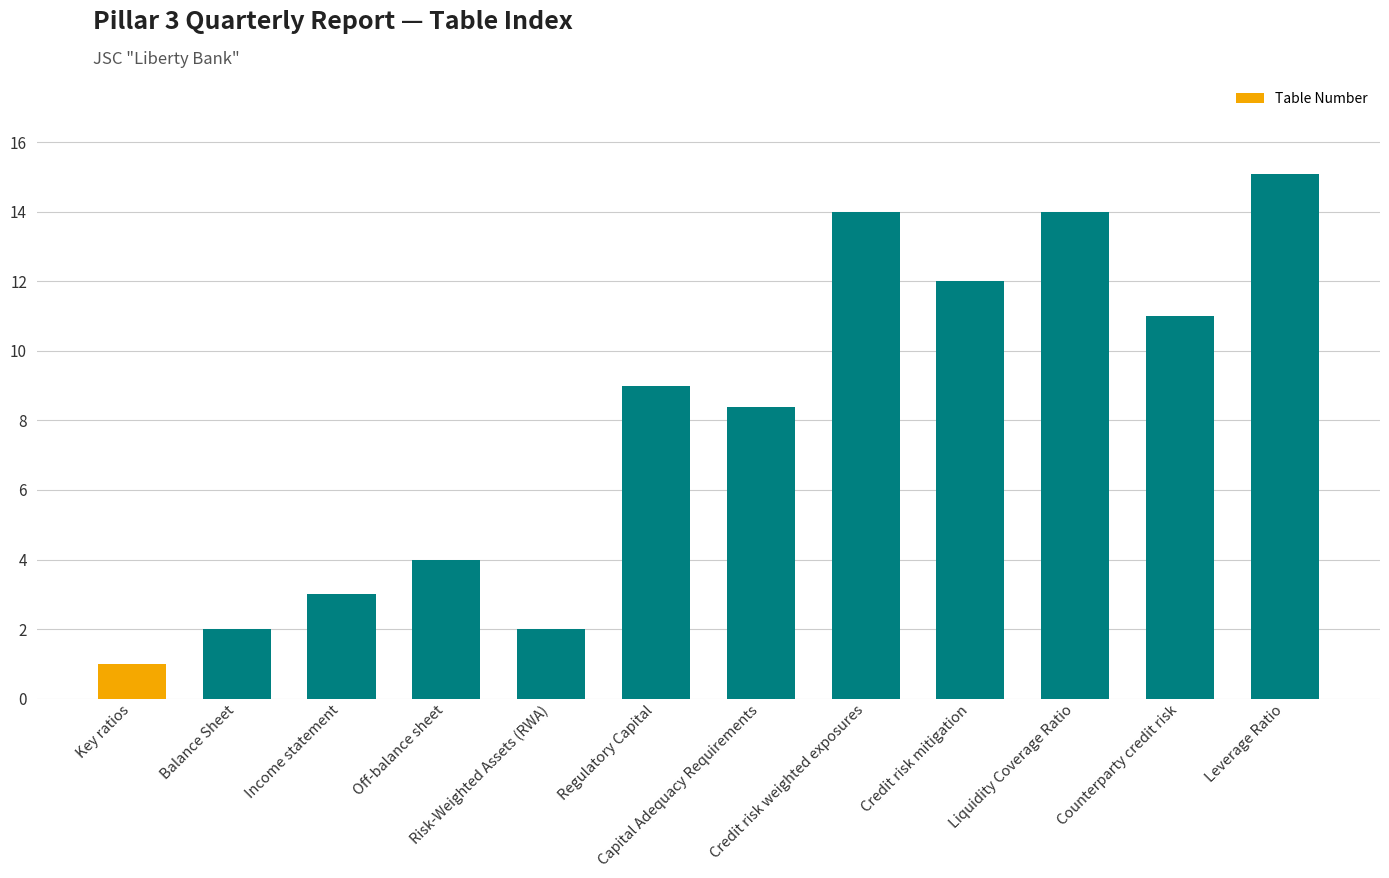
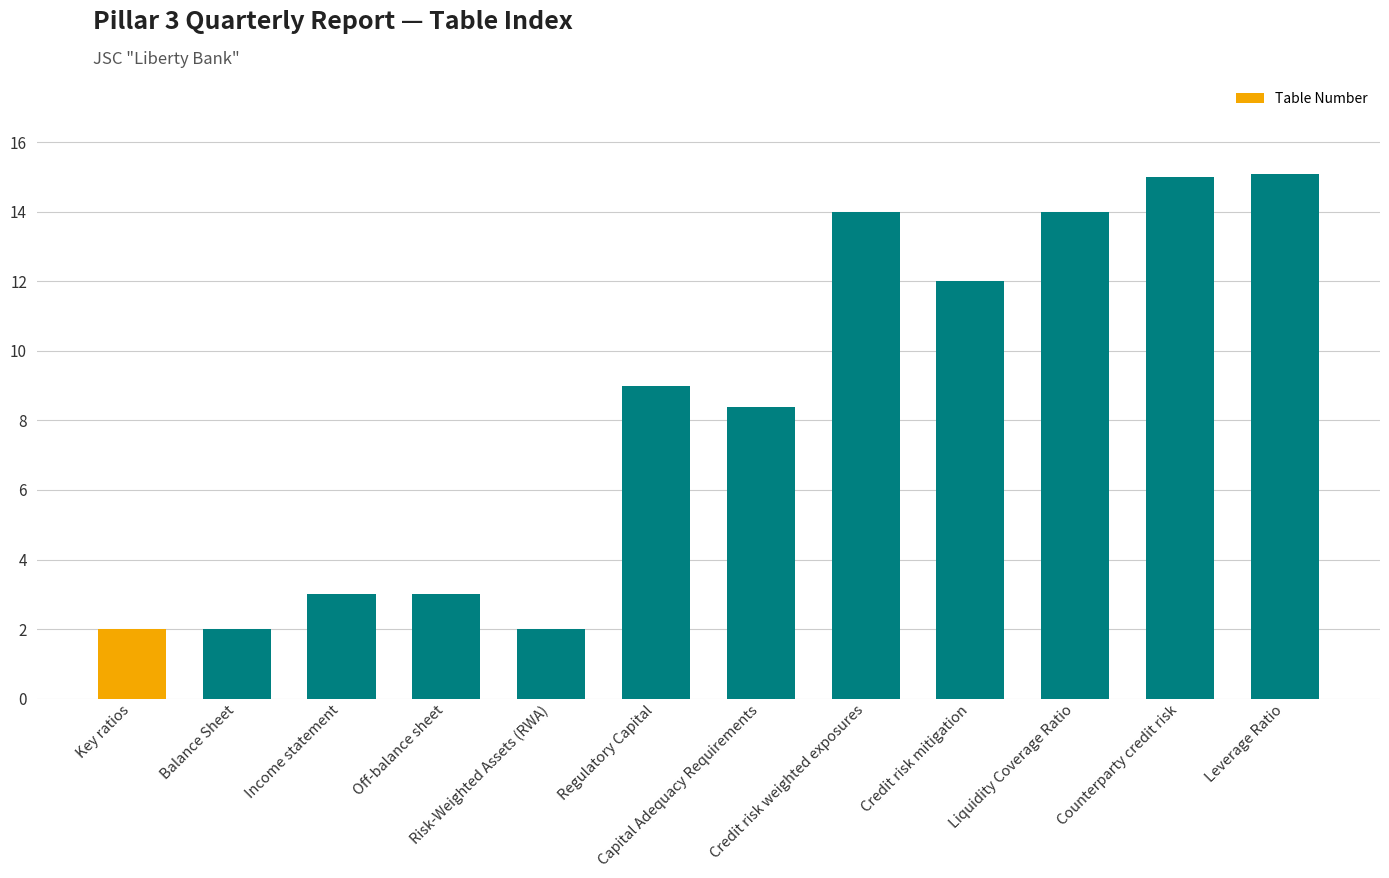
Key ratios: 1 -> 2
Off-balance sheet: 4 -> 3
Counterparty credit risk: 11 -> 15
